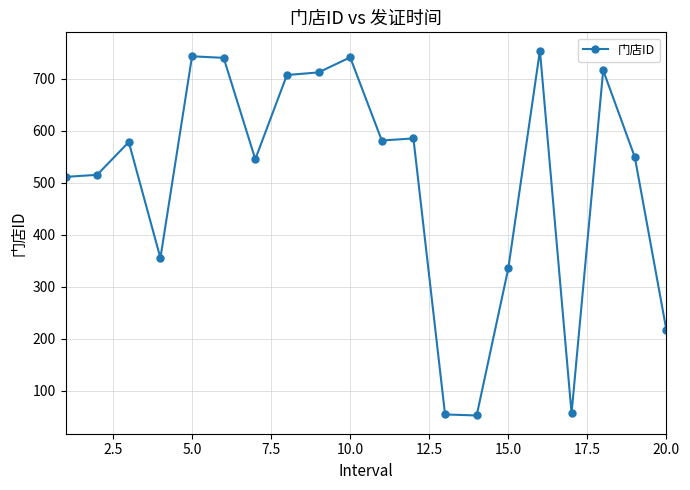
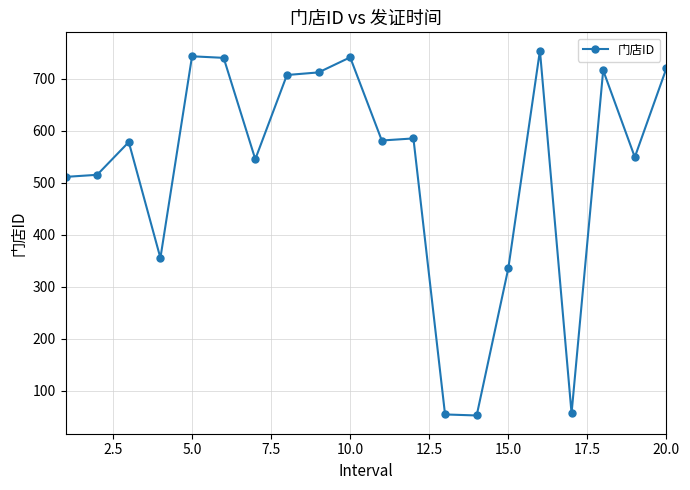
20.0: 220 -> 720
